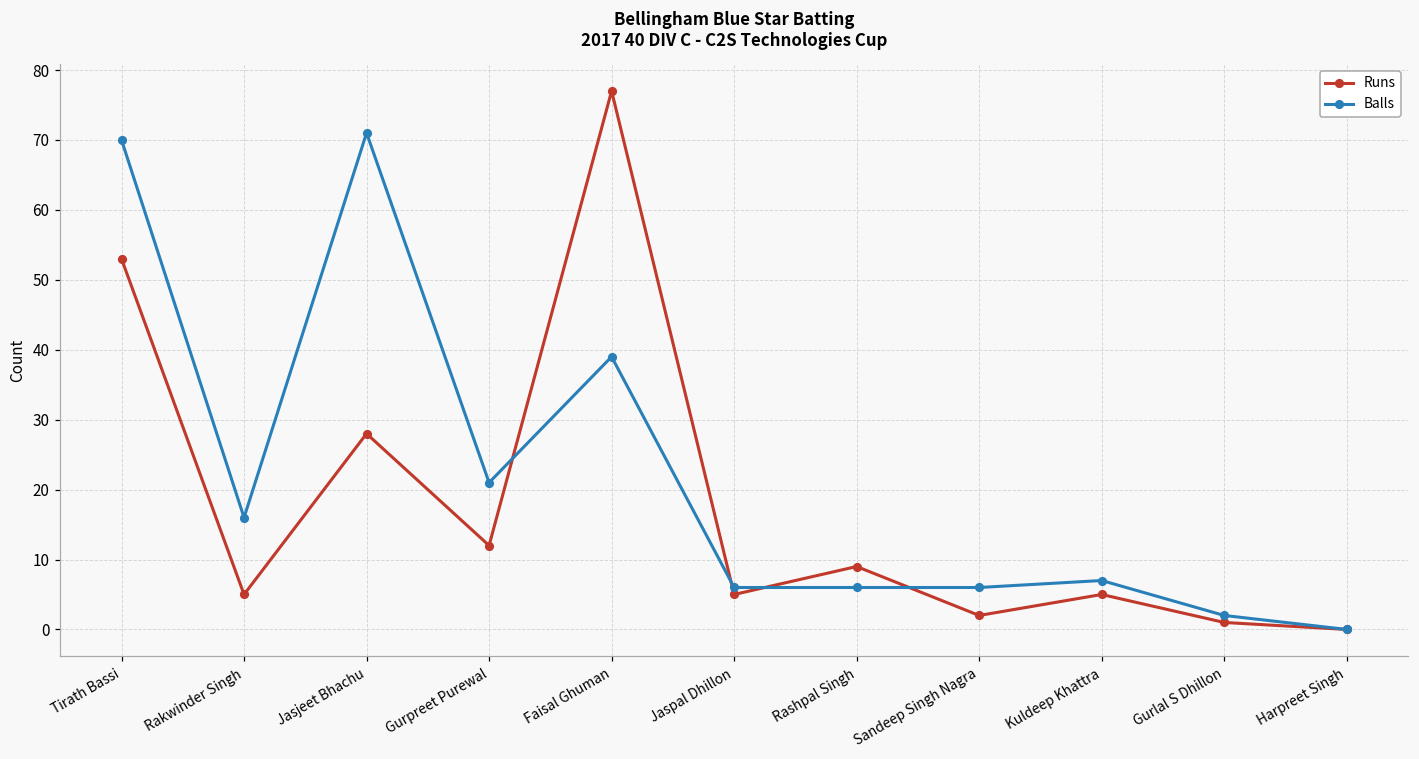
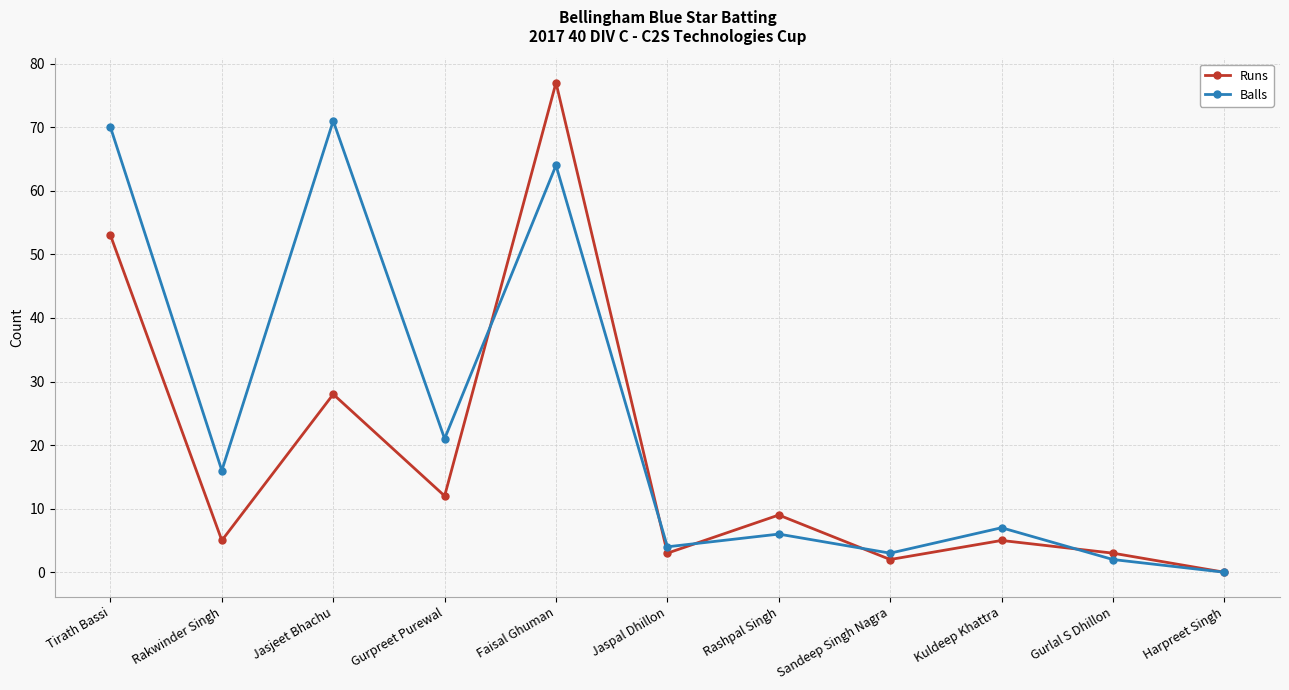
Balls, Faisal Ghuman: 39 -> 64
Runs, Jaspal Dhillon: 5 -> 3
Balls, Jaspal Dhillon: 6 -> 4
Balls, Sandeep Singh Nagra: 6 -> 3
Runs, Gurlal S Dhillon: 1 -> 3
